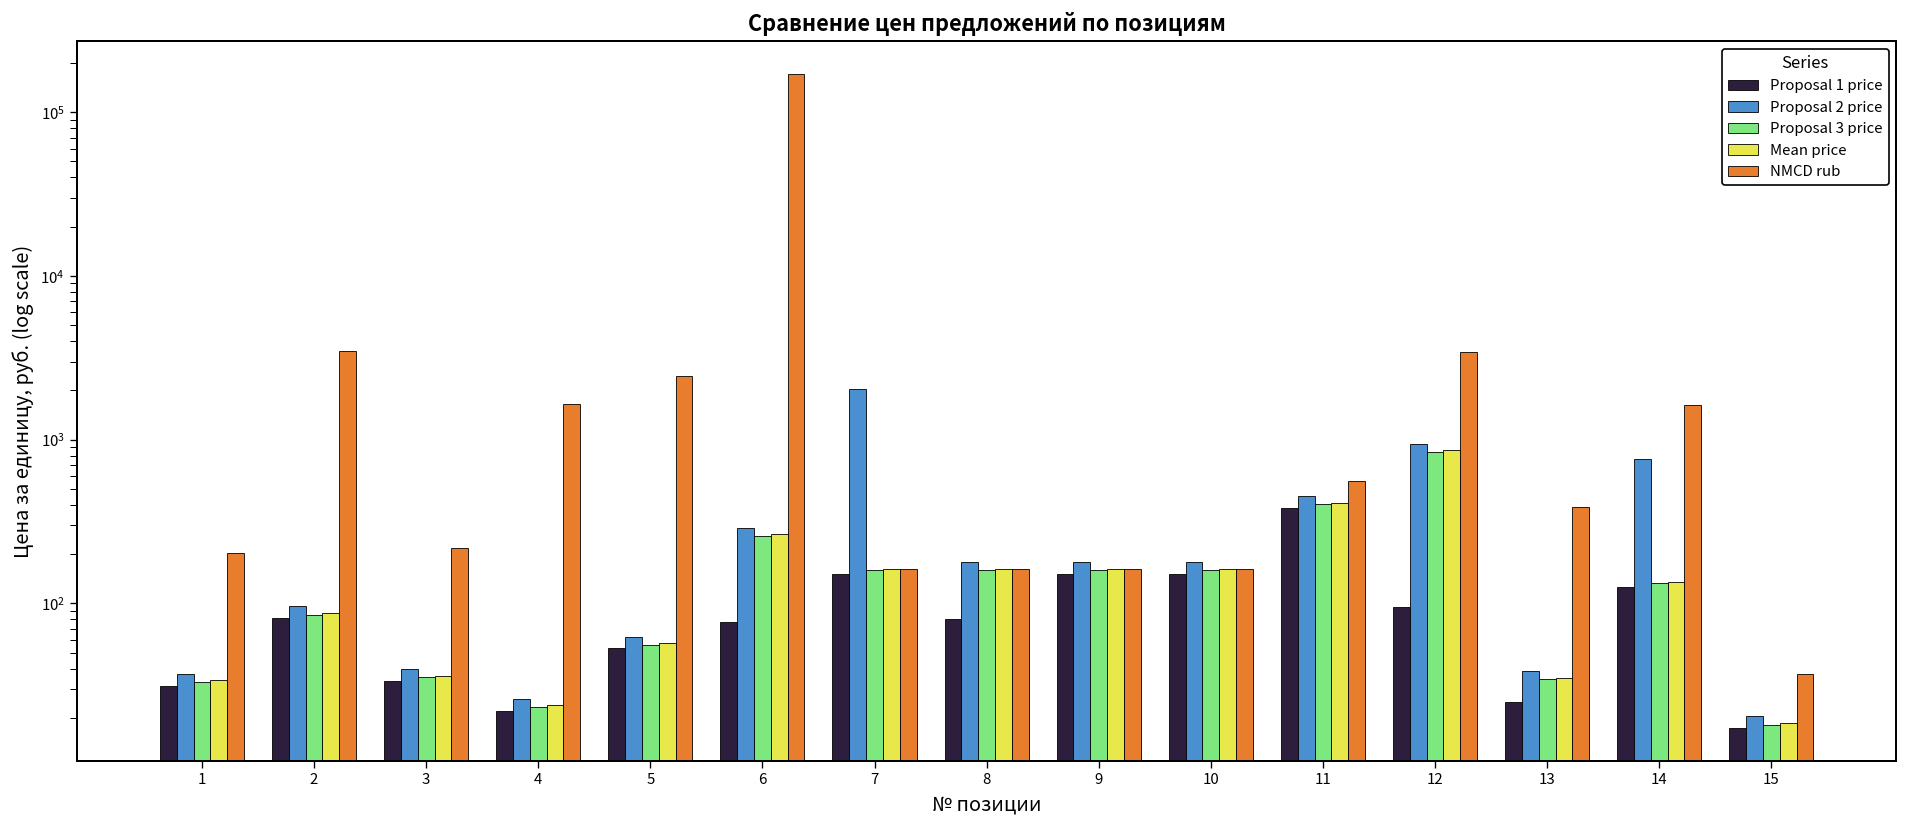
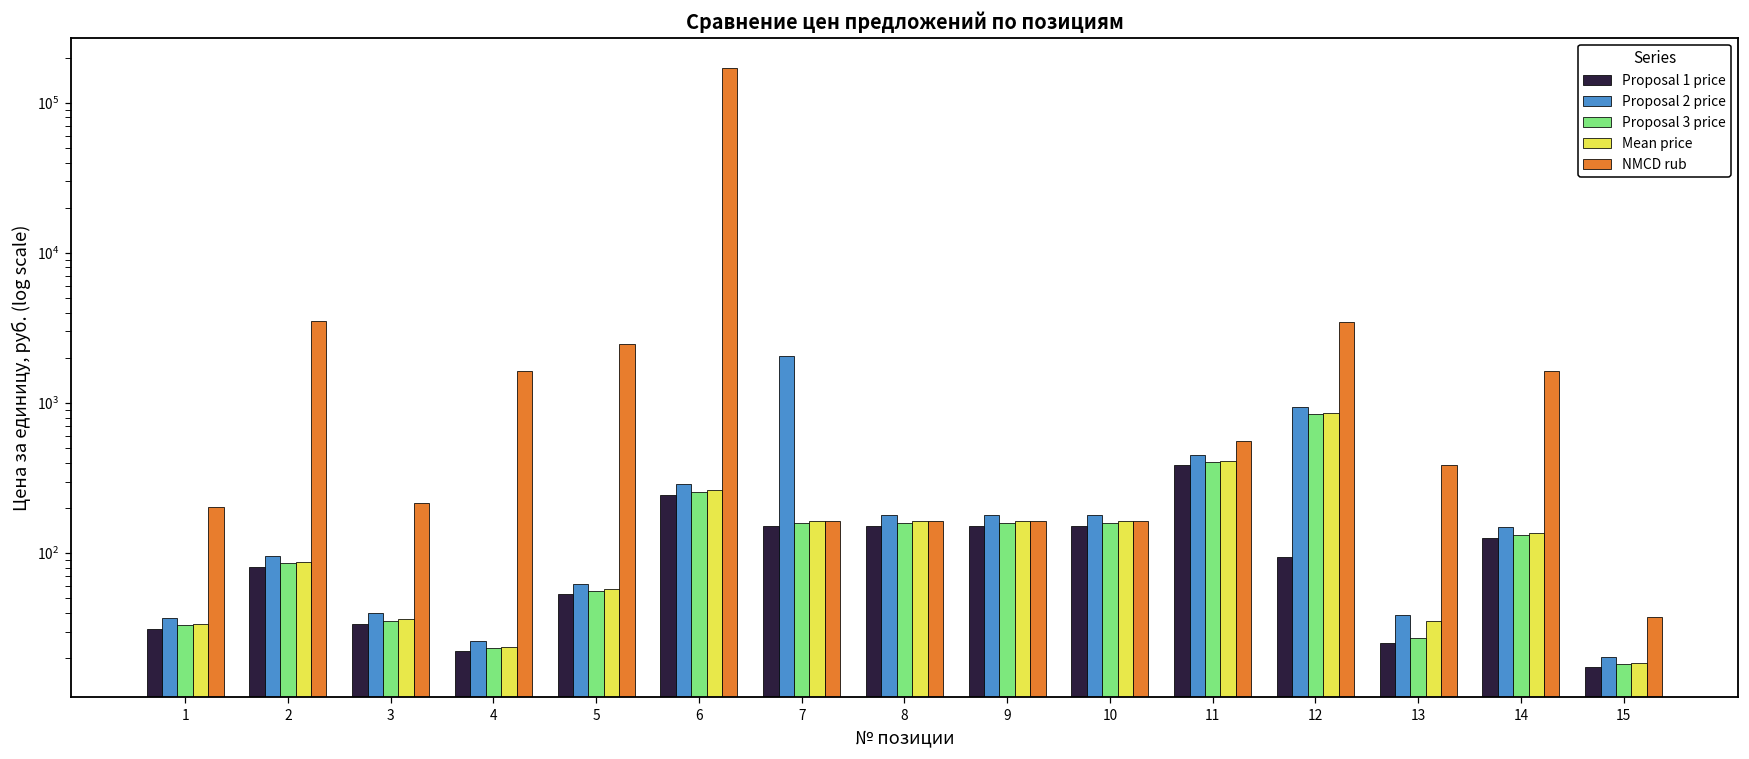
Proposal 1 price, 6: 80 -> 250
Proposal 1 price, 8: 80 -> 150
Proposal 3 price, 13: 34 -> 27
Proposal 2 price, 14: 800 -> 150
